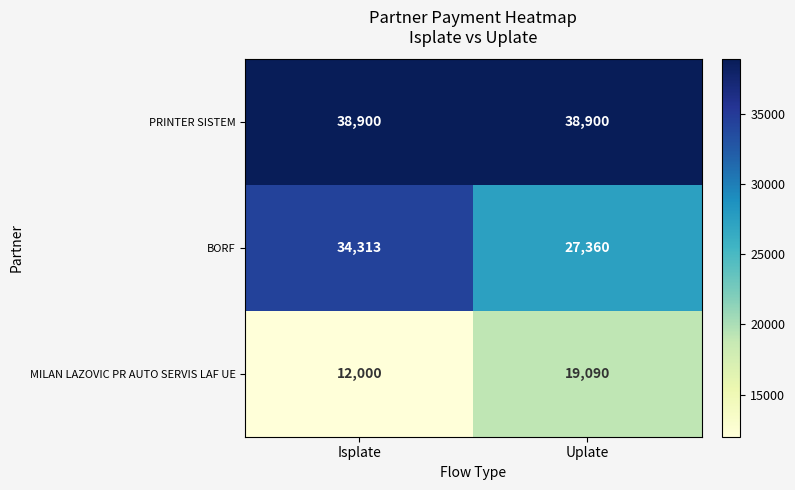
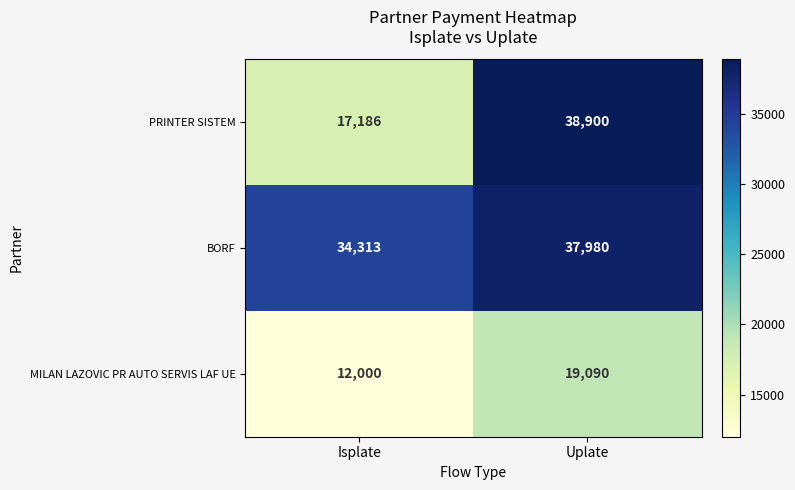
PRINTER SISTEM, Isplate: 38,900 -> 17,186
BORF, Uplate: 27,360 -> 37,980
